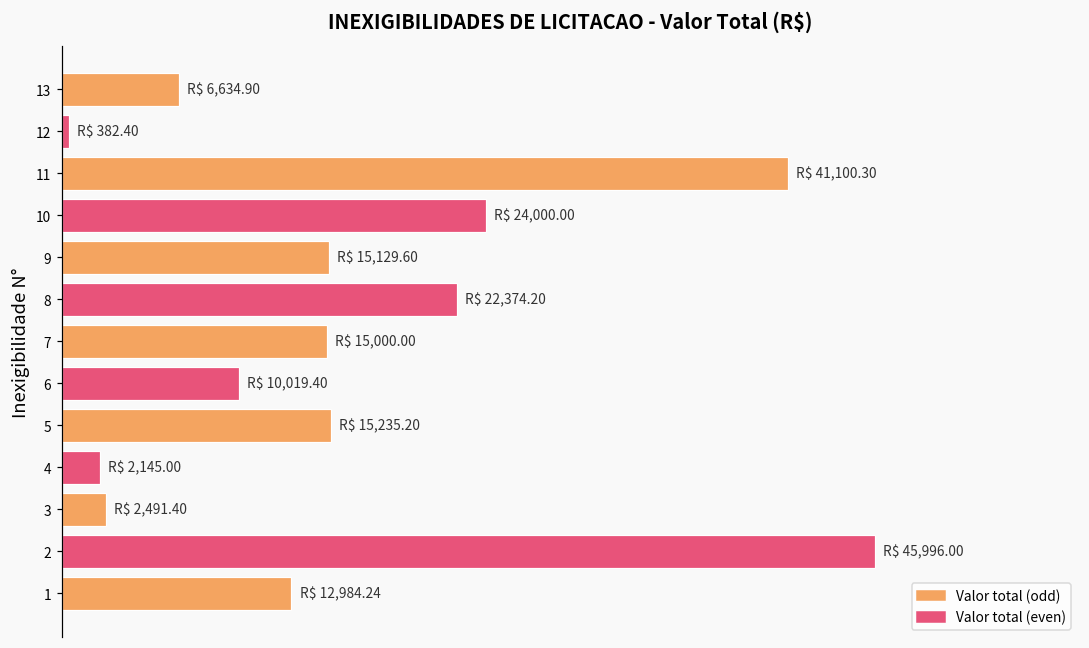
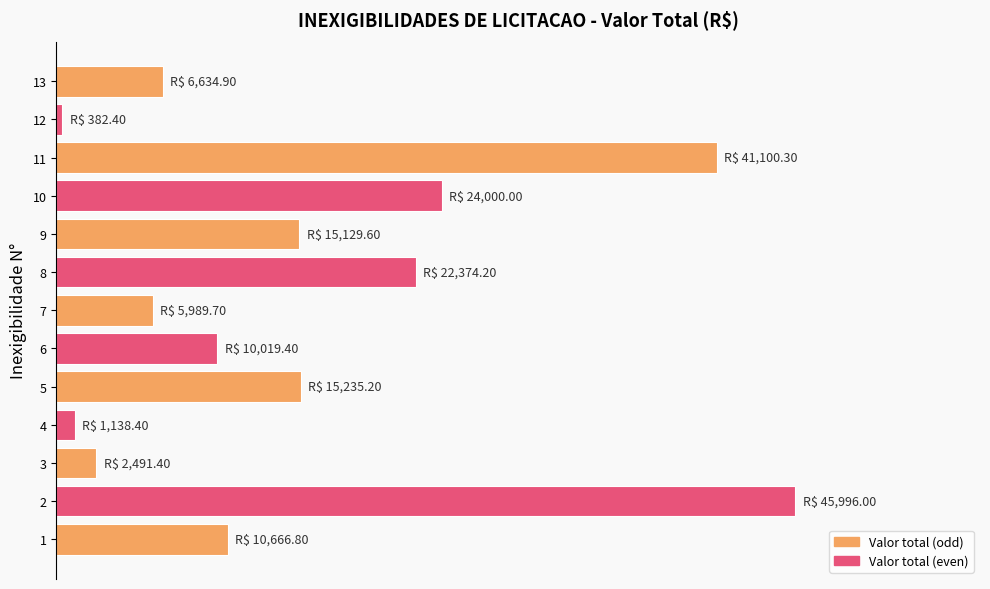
7: 15,000.00 -> 5,989.70
4: 2,145.00 -> 1,138.40
1: 12,984.24 -> 10,666.80
